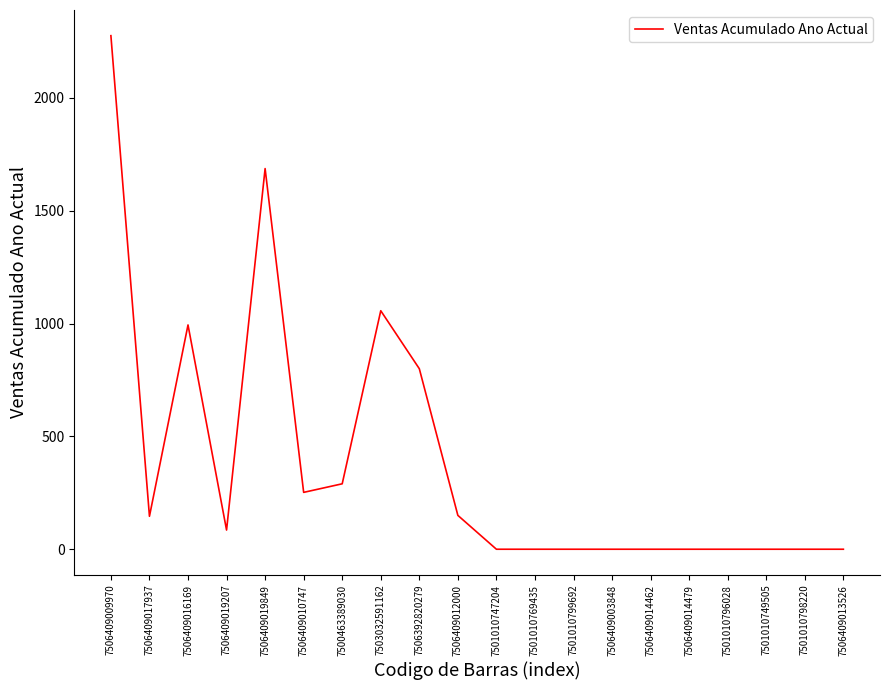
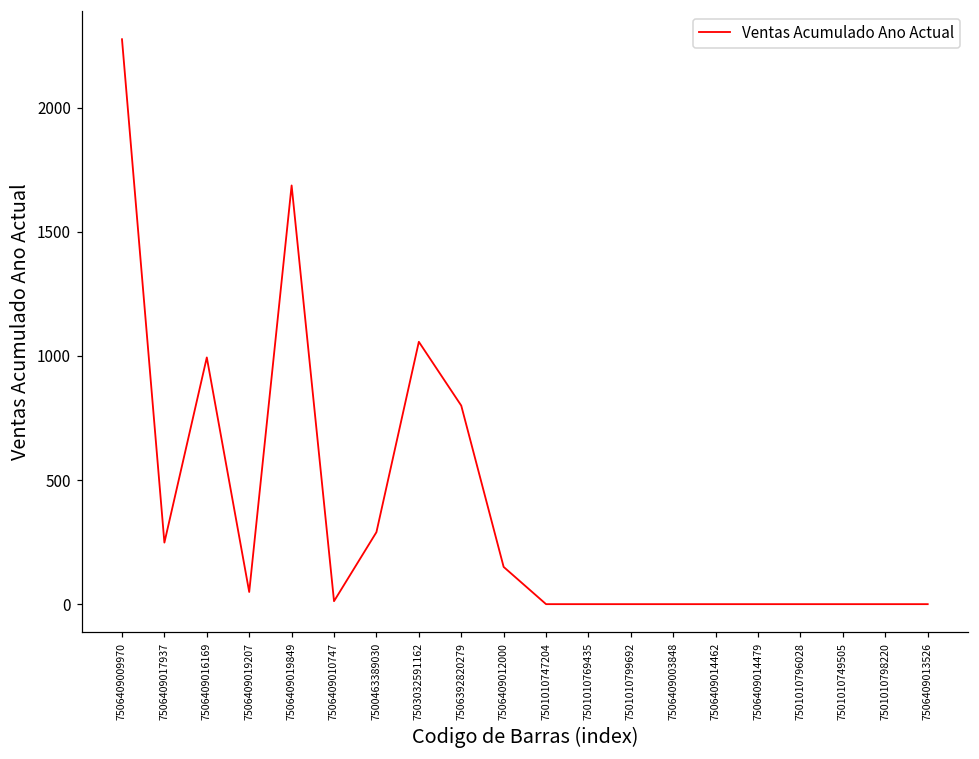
7506409017937: 150 -> 250
7506409019207: 90 -> 50
7506409010747: 250 -> 10
